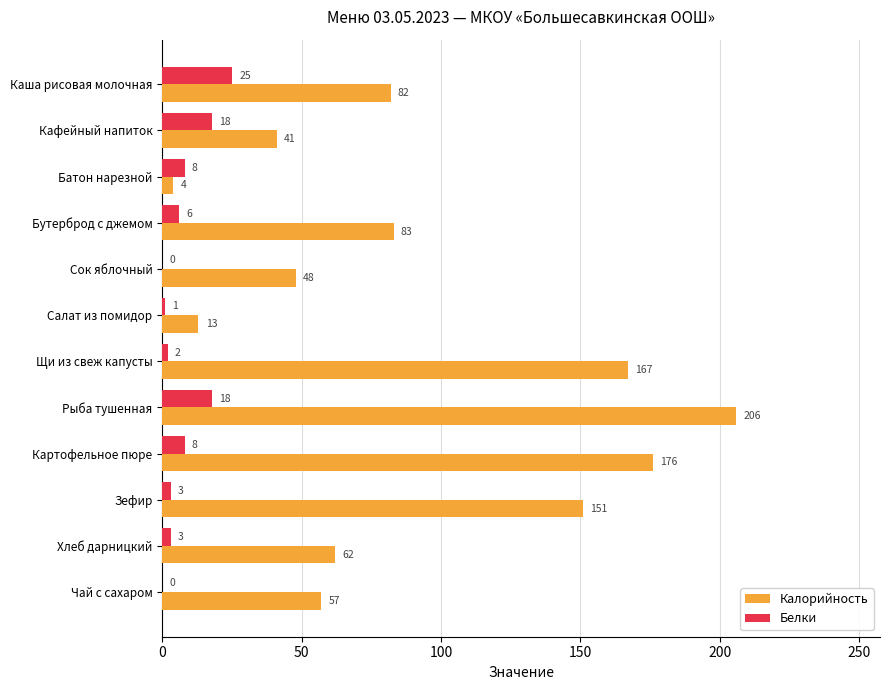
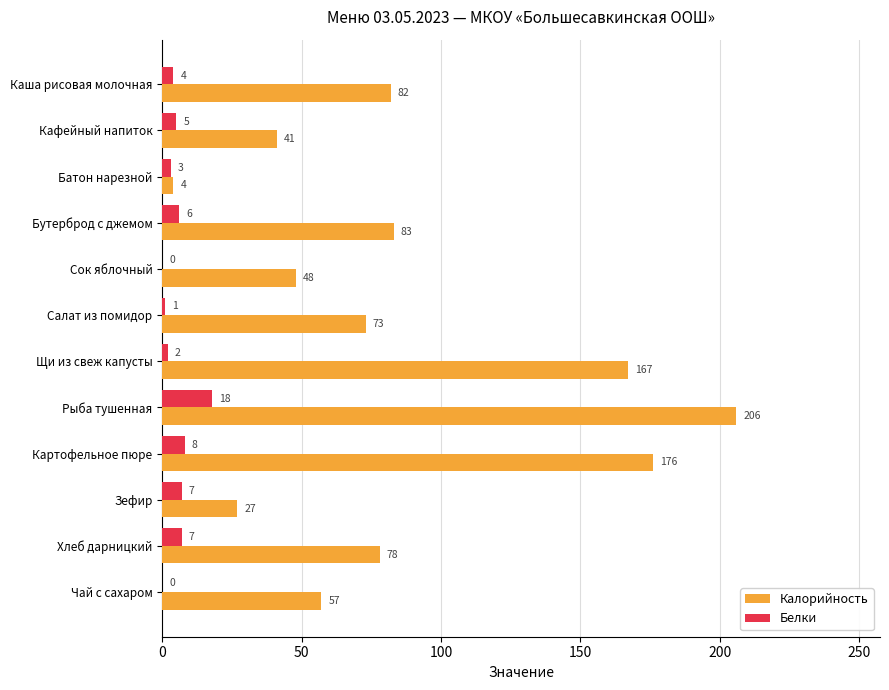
Белки, Каша рисовая молочная: 25 -> 4
Белки, Кафейный напиток: 18 -> 5
Белки, Батон нарезной: 8 -> 3
Калорийность, Салат из помидор: 13 -> 73
Белки, Зефир: 3 -> 7
Калорийность, Зефир: 151 -> 27
Белки, Хлеб дарницкий: 3 -> 7
Калорийность, Хлеб дарницкий: 62 -> 78
